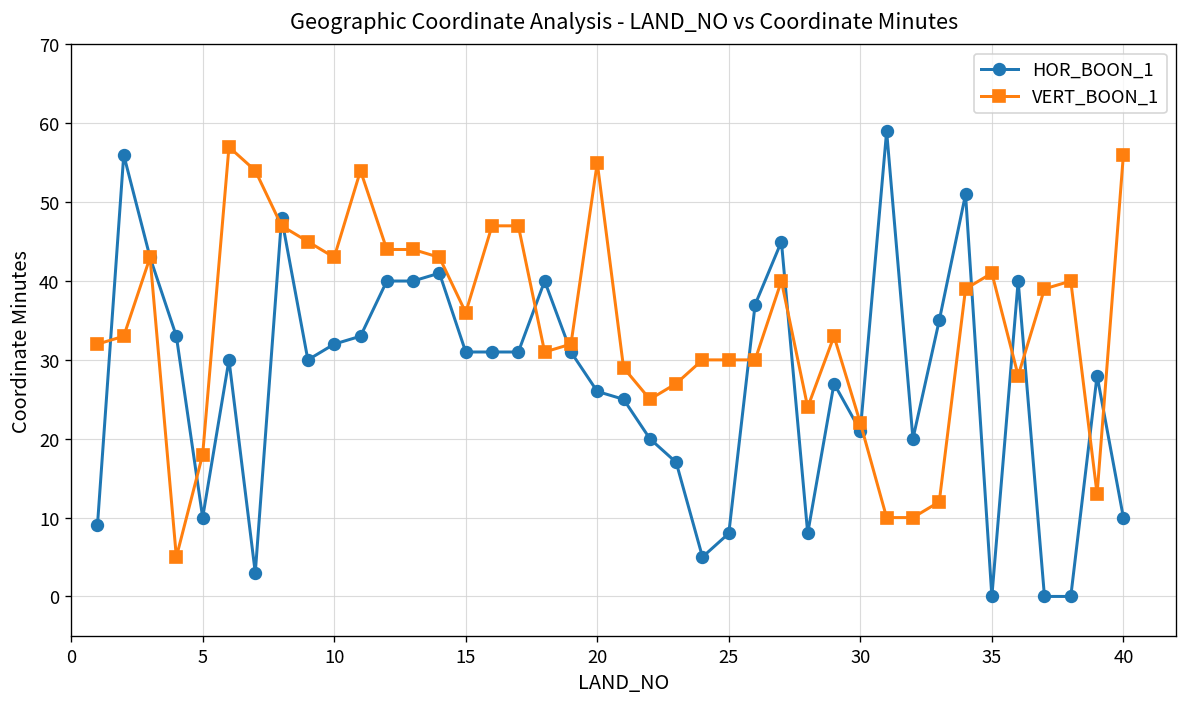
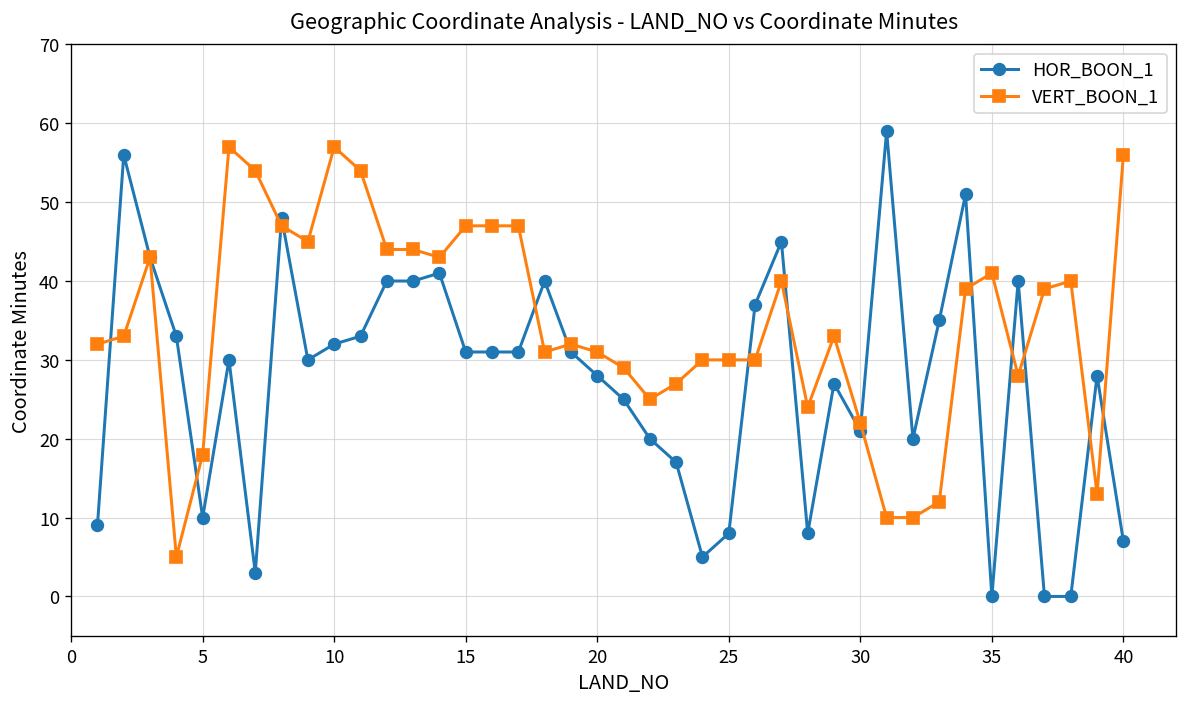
VERT_BOON_1, 10: 43 -> 57
VERT_BOON_1, 15: 36 -> 47
HOR_BOON_1, 20: 26 -> 28
VERT_BOON_1, 20: 55 -> 31
HOR_BOON_1, 40: 10 -> 7
